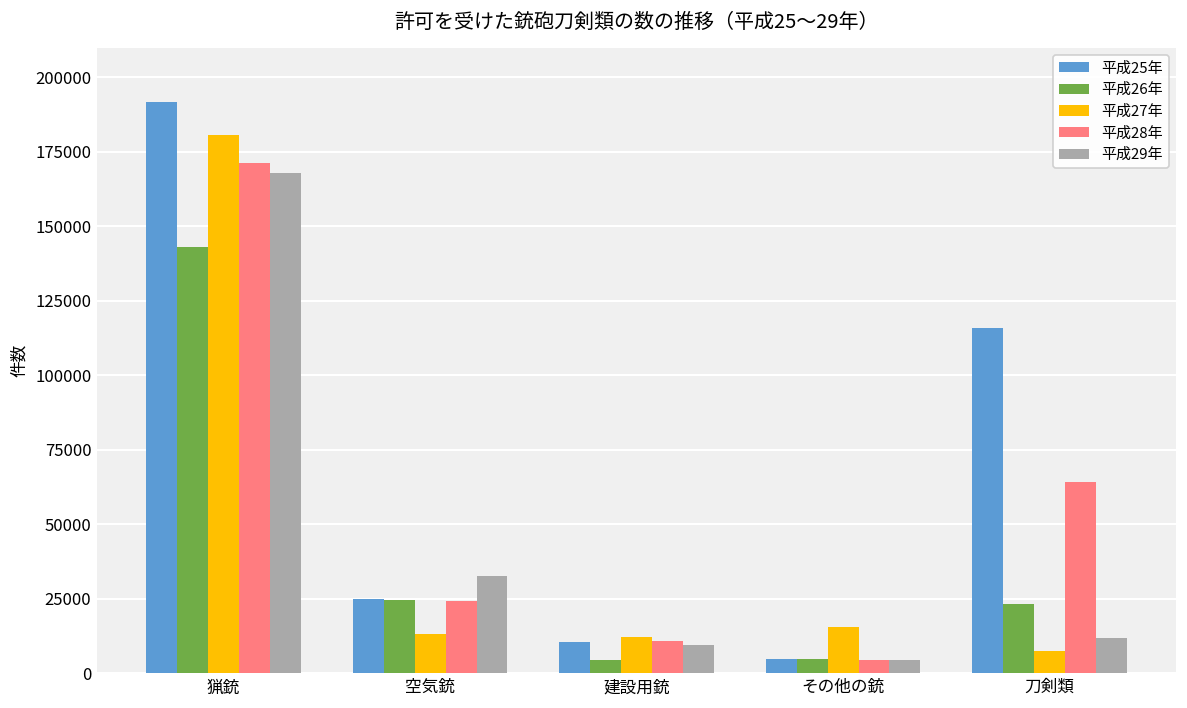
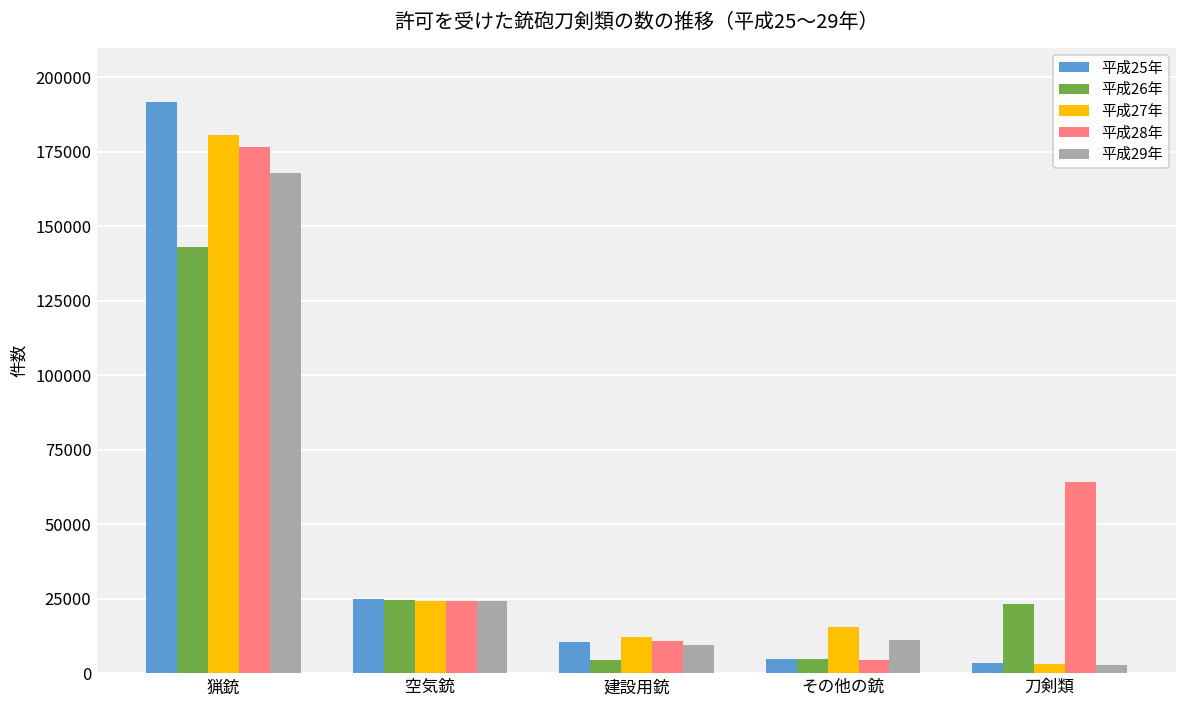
平成28年, 猟銃: 171000 -> 177000
平成27年, 空気銃: 13000 -> 24000
平成29年, 空気銃: 33000 -> 24000
平成29年, その他の銃: 5000 -> 11000
平成25年, 刀剣類: 116000 -> 3000
平成27年, 刀剣類: 7000 -> 3000
平成29年, 刀剣類: 12000 -> 3000
